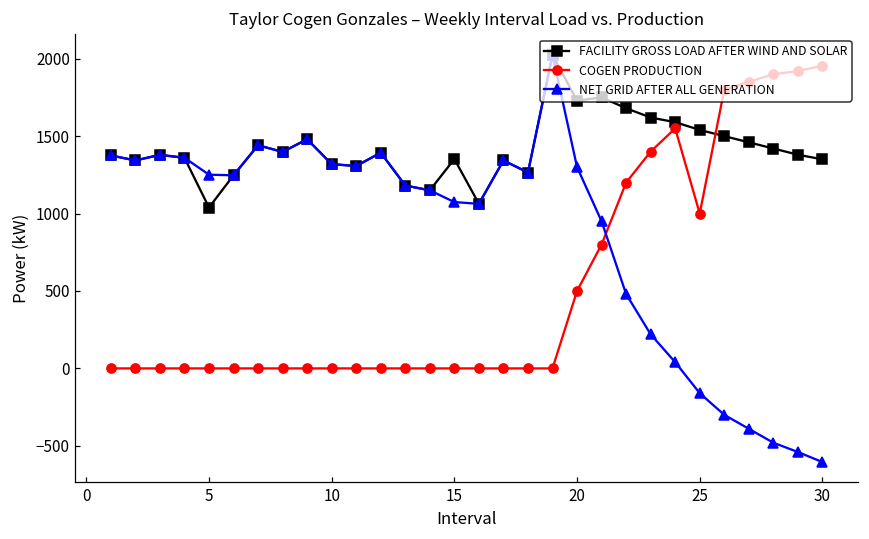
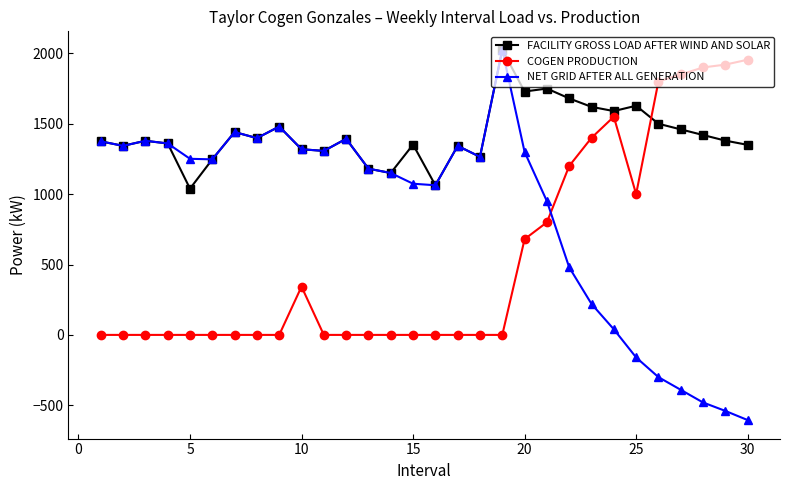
COGEN PRODUCTION, 10: 0 -> 340
COGEN PRODUCTION, 20: 500 -> 680
FACILITY GROSS LOAD AFTER WIND AND SOLAR, 25: 1540 -> 1630
